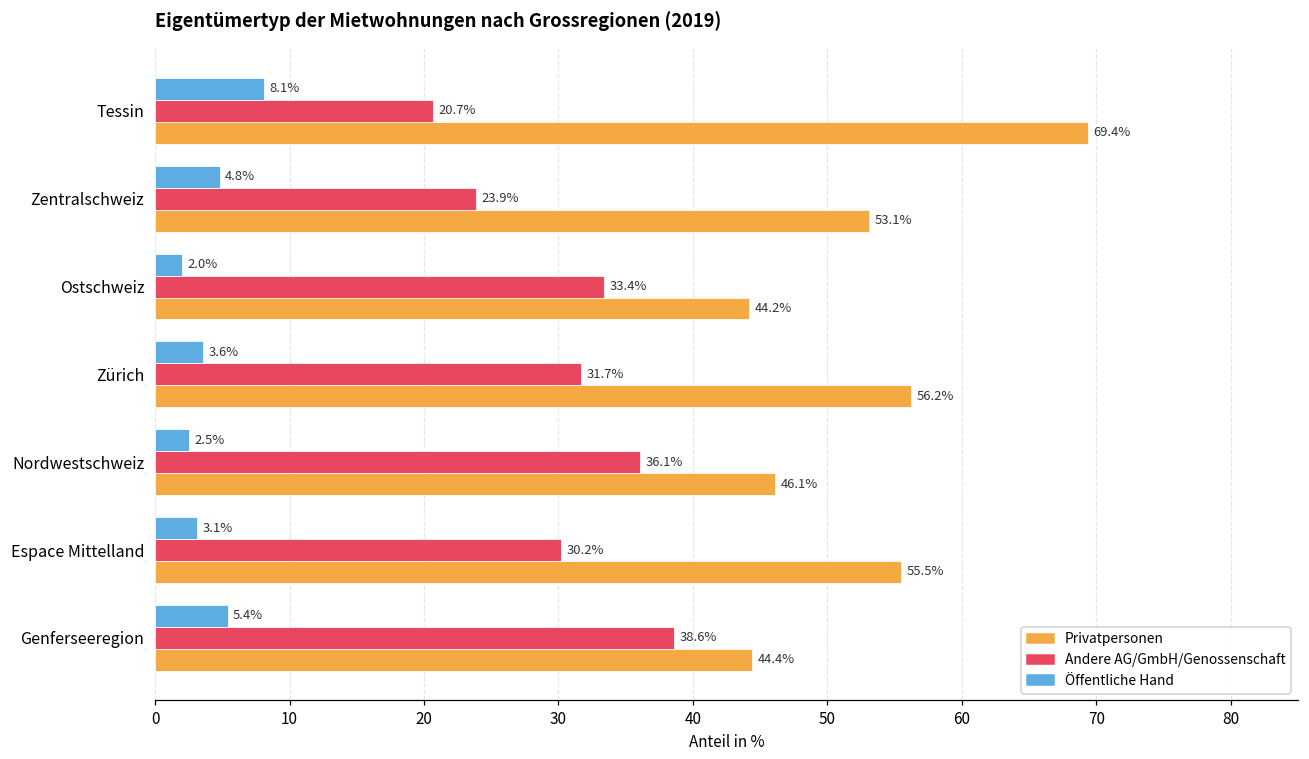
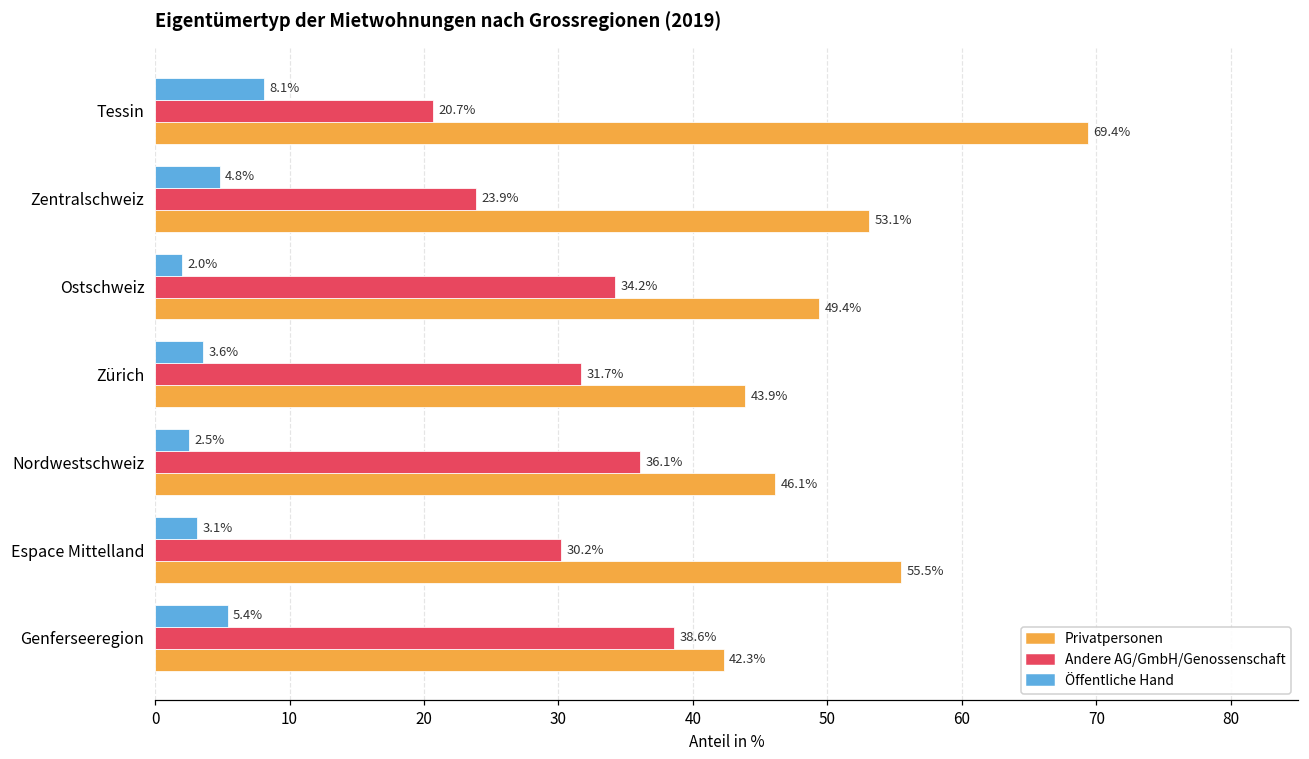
Andere AG/GmbH/Genossenschaft, Ostschweiz: 33.4% -> 34.2%
Privatpersonen, Ostschweiz: 44.2% -> 49.4%
Privatpersonen, Zürich: 56.2% -> 43.9%
Privatpersonen, Genferseeregion: 44.4% -> 42.3%
